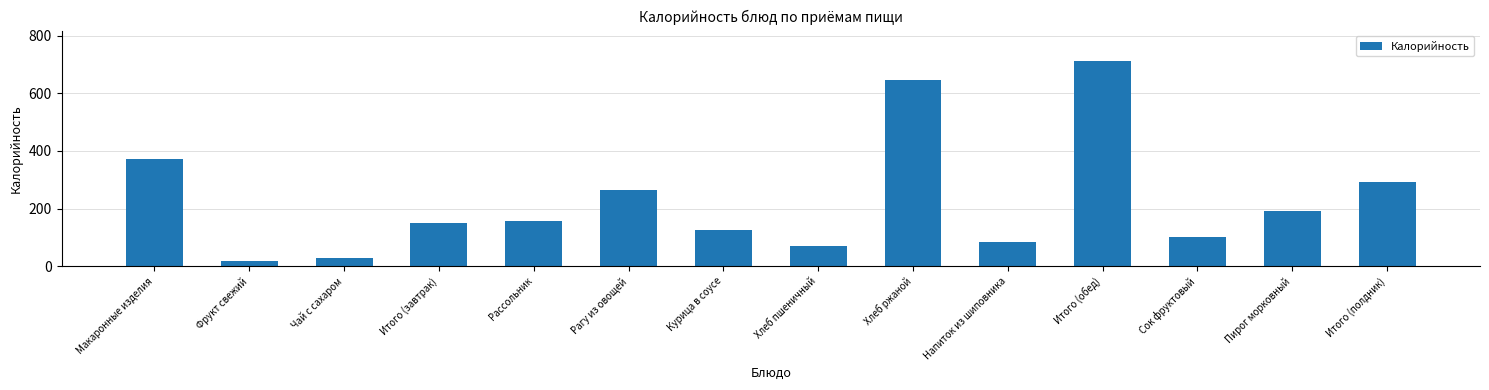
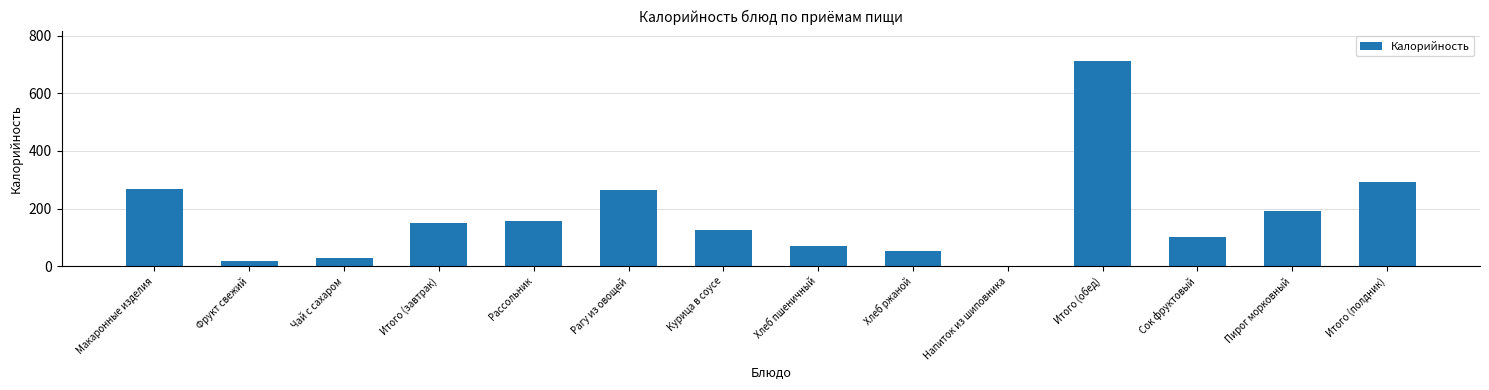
Макаронные изделия: 370 -> 270
Хлеб ржаной: 650 -> 50
Напиток из шиповника: 80 -> 0
